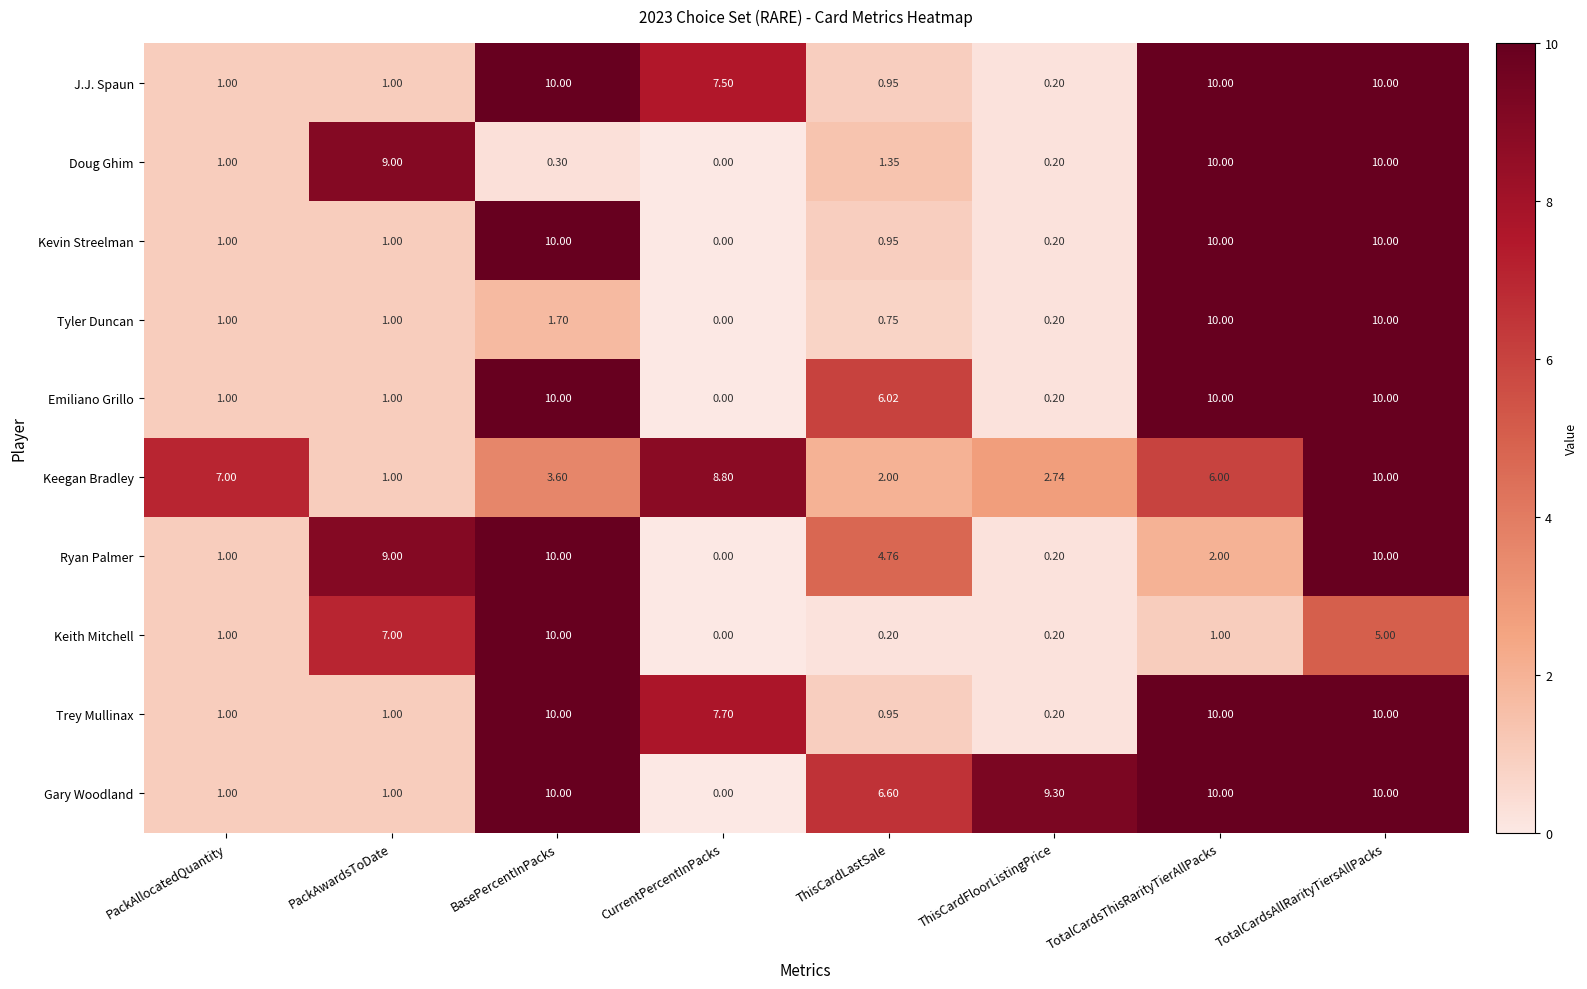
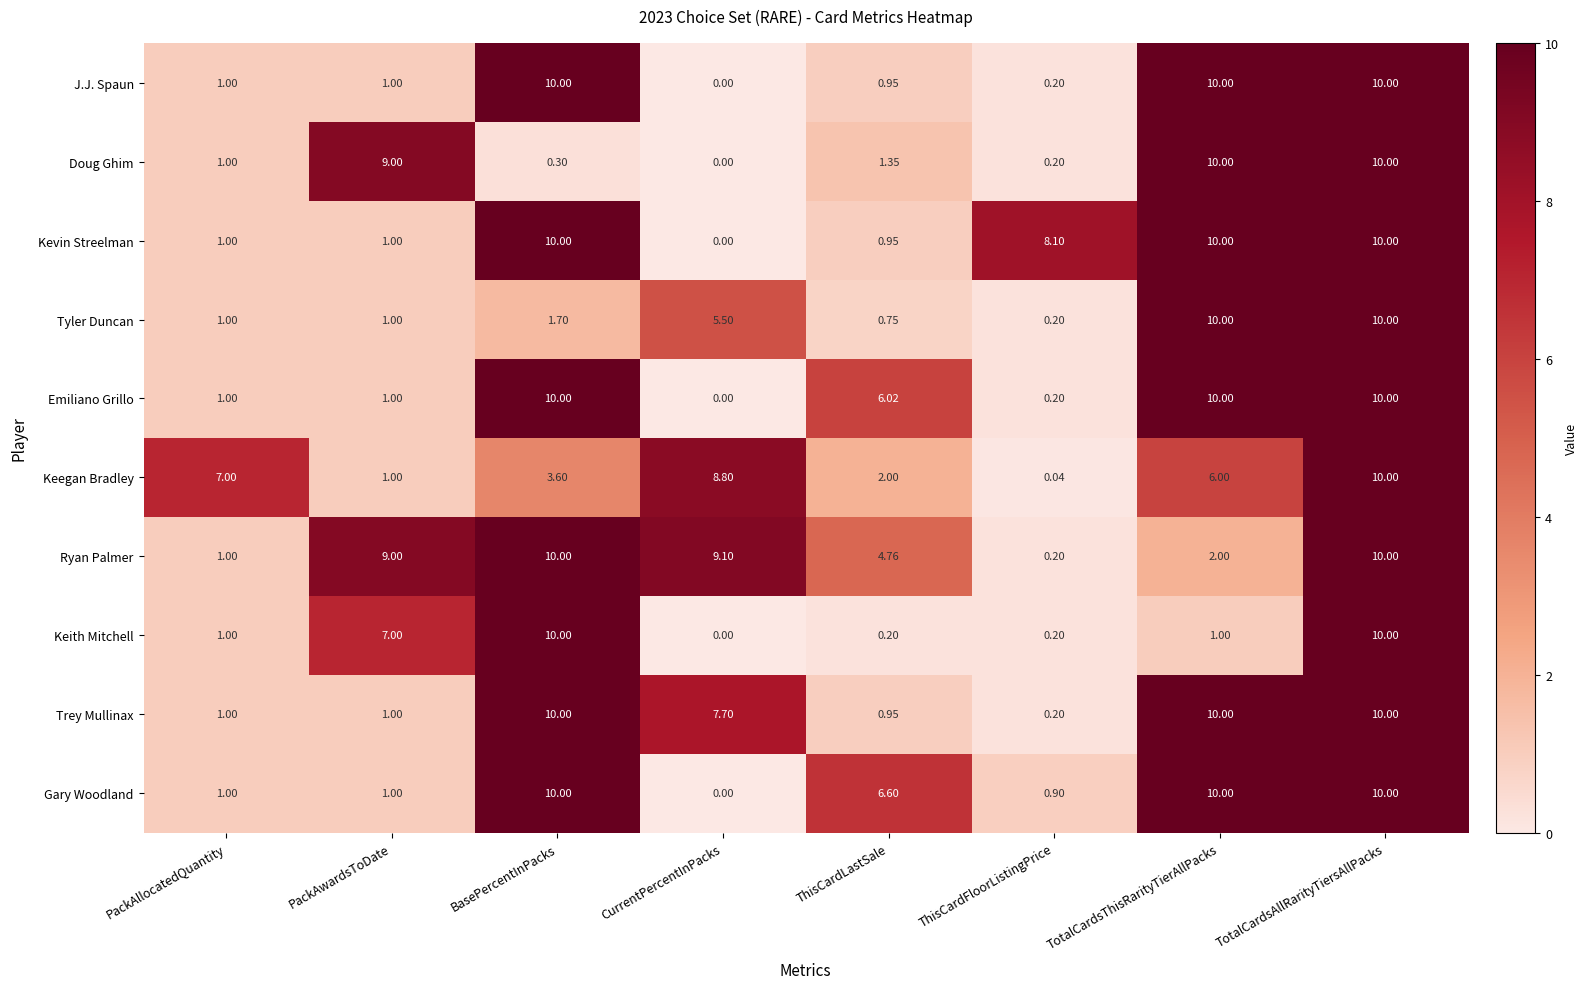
J.J. Spaun, CurrentPercentInPacks: 7.50 -> 0.00
Kevin Streelman, ThisCardFloorListingPrice: 0.20 -> 8.10
Tyler Duncan, CurrentPercentInPacks: 0.00 -> 5.50
Keegan Bradley, ThisCardFloorListingPrice: 2.74 -> 0.04
Ryan Palmer, CurrentPercentInPacks: 0.00 -> 9.10
Keith Mitchell, TotalCardsAllRarityTiersAllPacks: 5.00 -> 10.00
Gary Woodland, ThisCardFloorListingPrice: 9.30 -> 0.90
